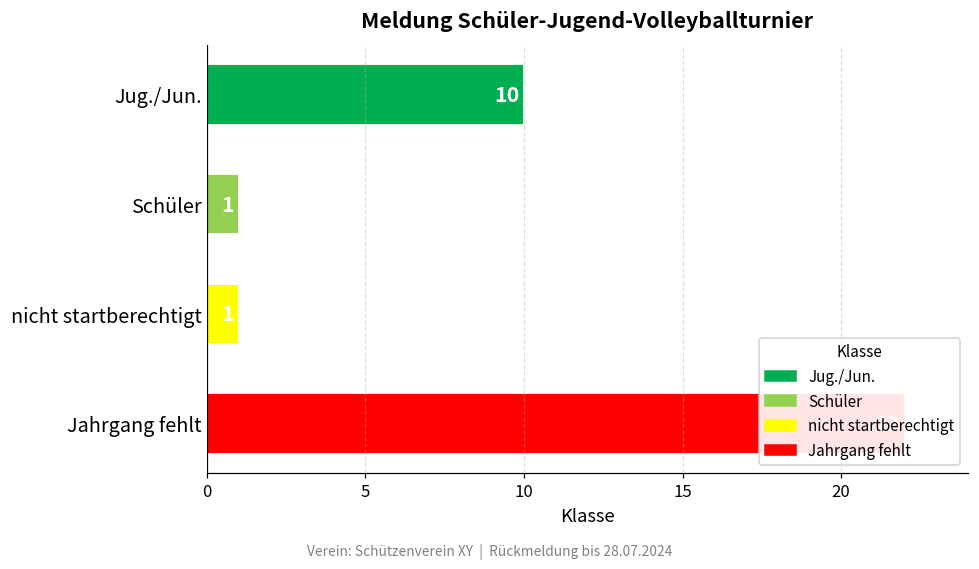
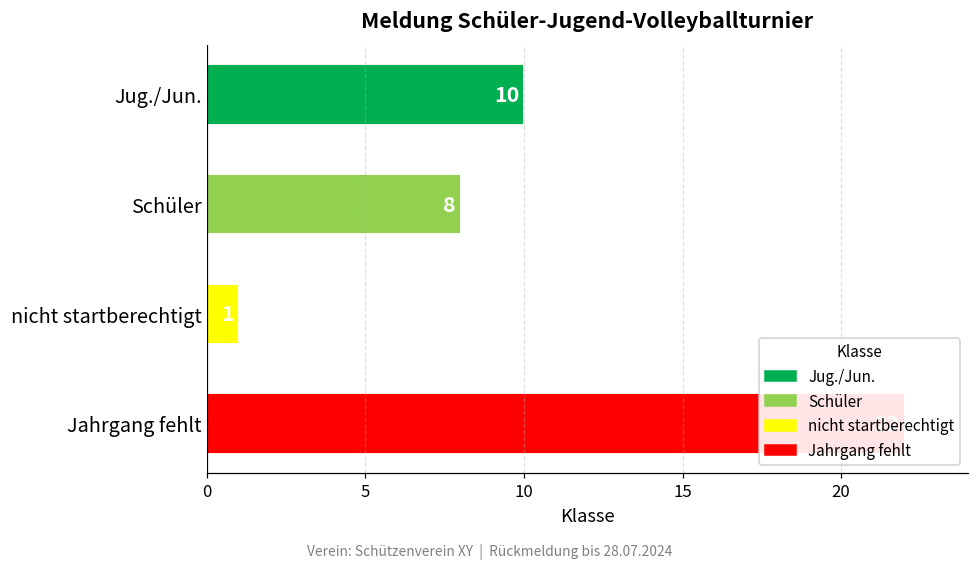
Schüler: 1 -> 8
